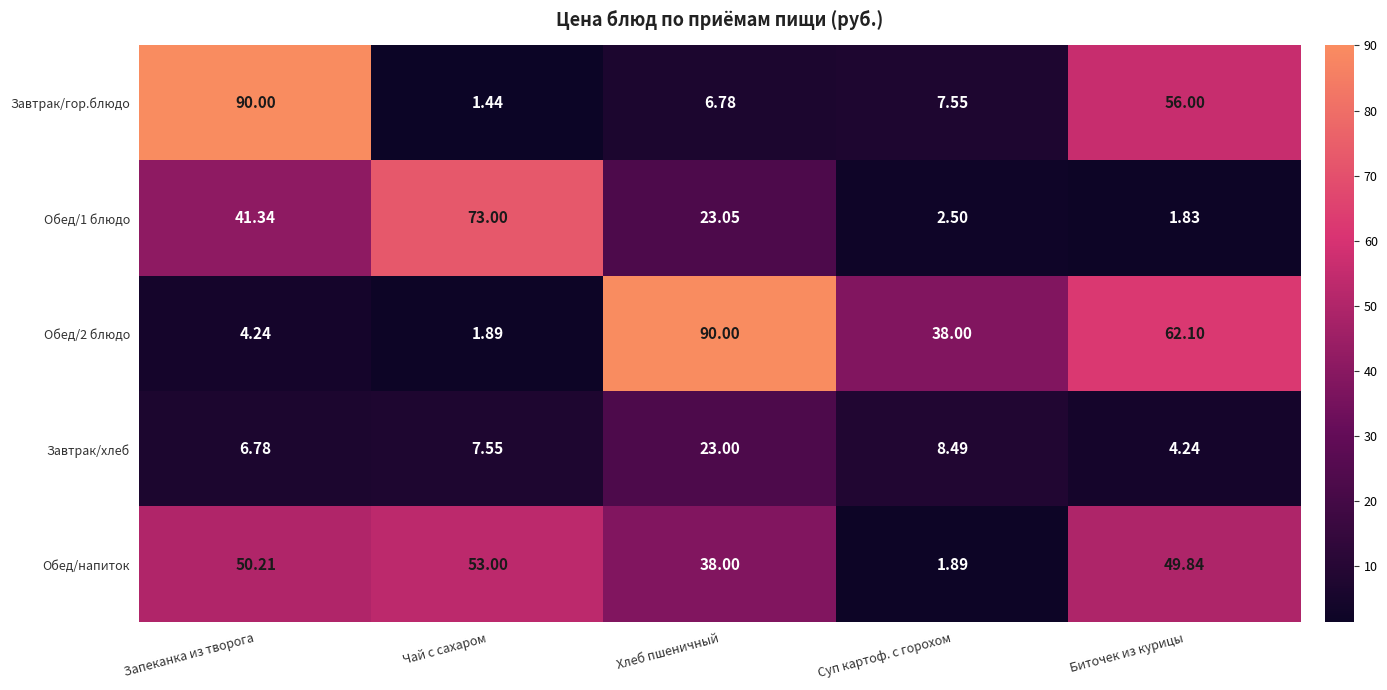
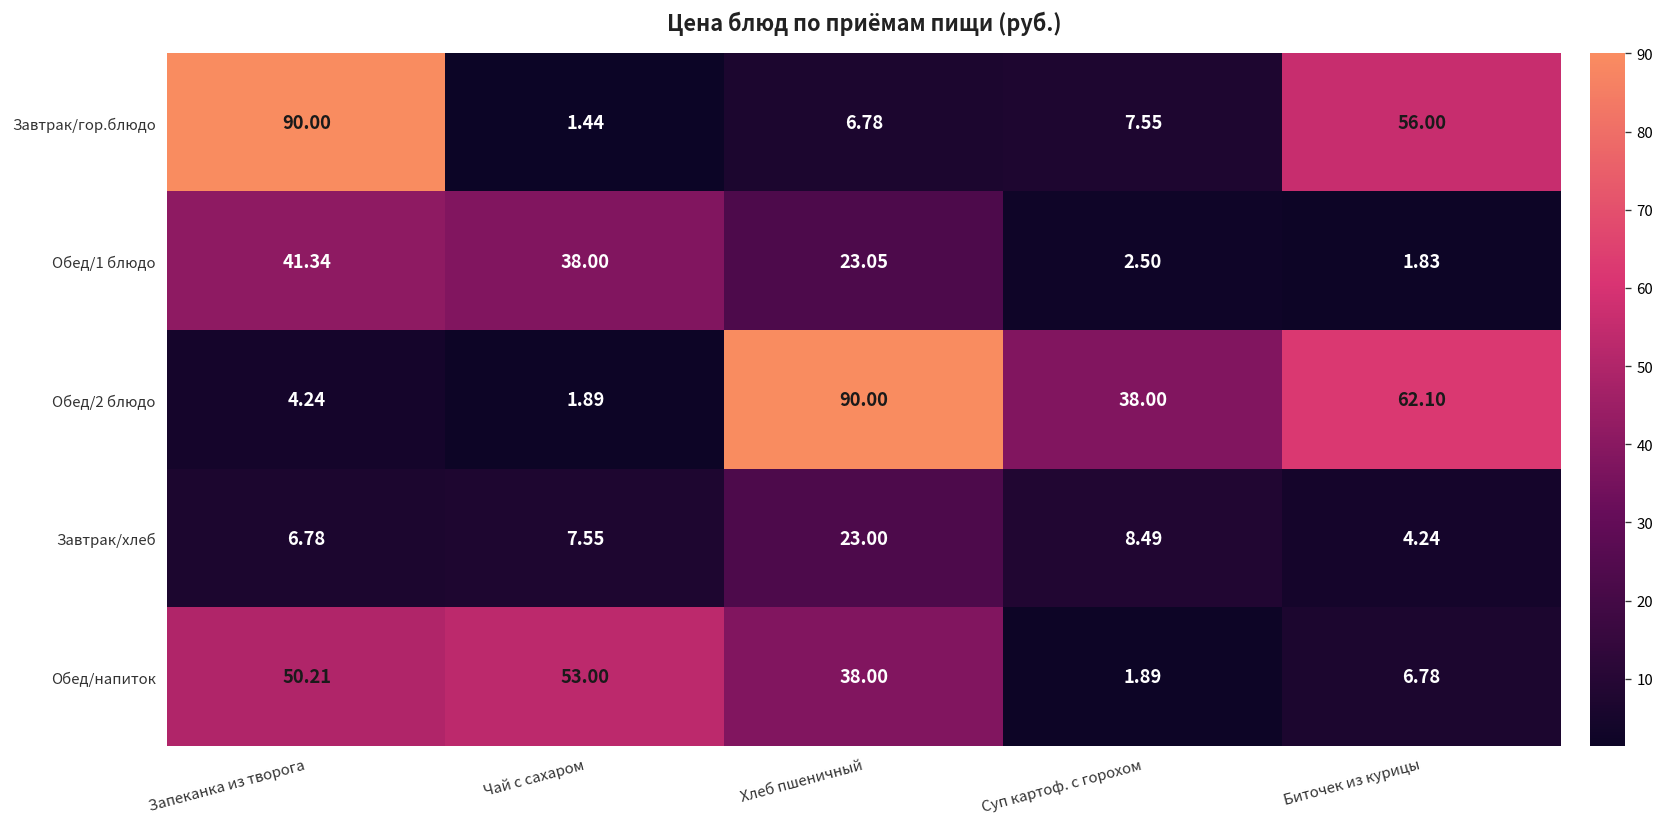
Обед/1 блюдо, Чай с сахаром: 73.00 -> 38.00
Обед/напиток, Биточек из курицы: 49.84 -> 6.78
